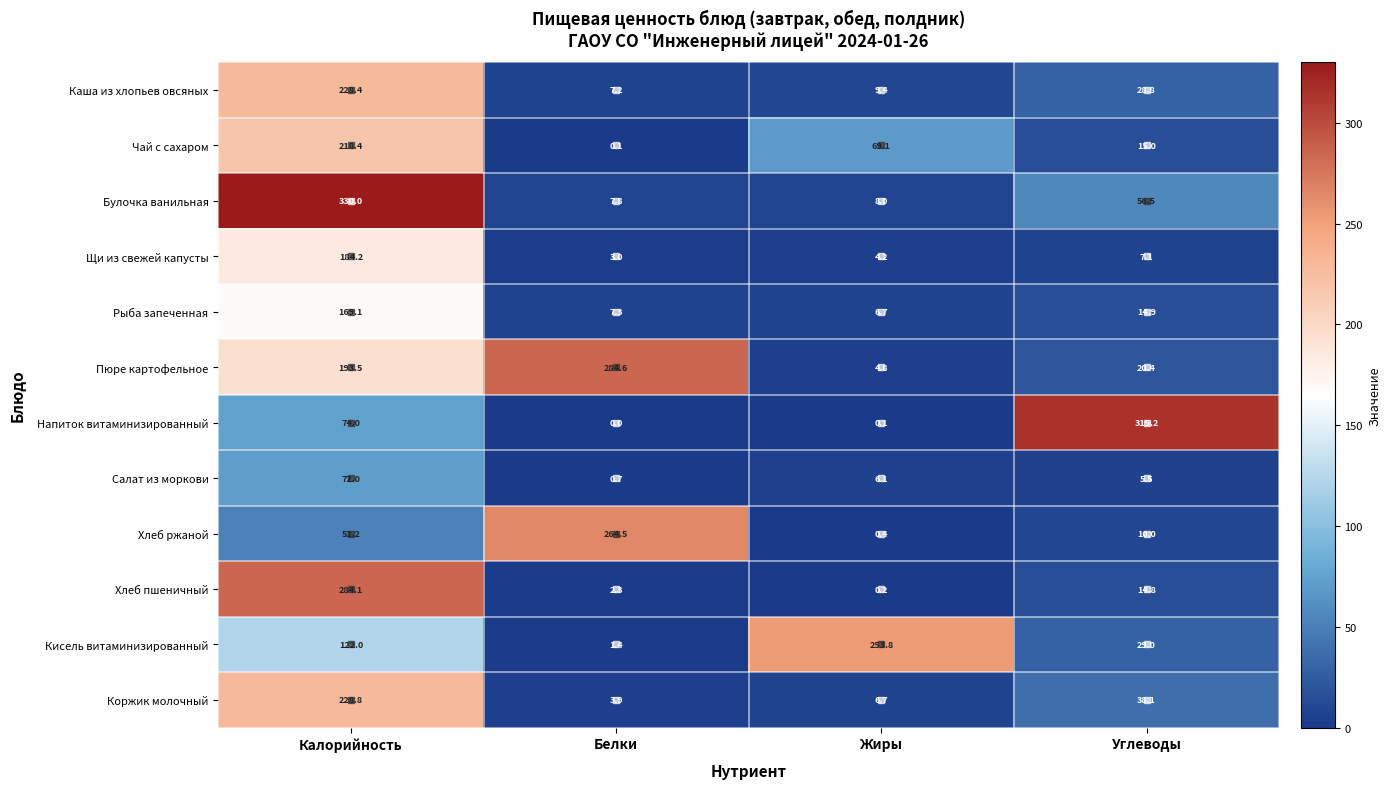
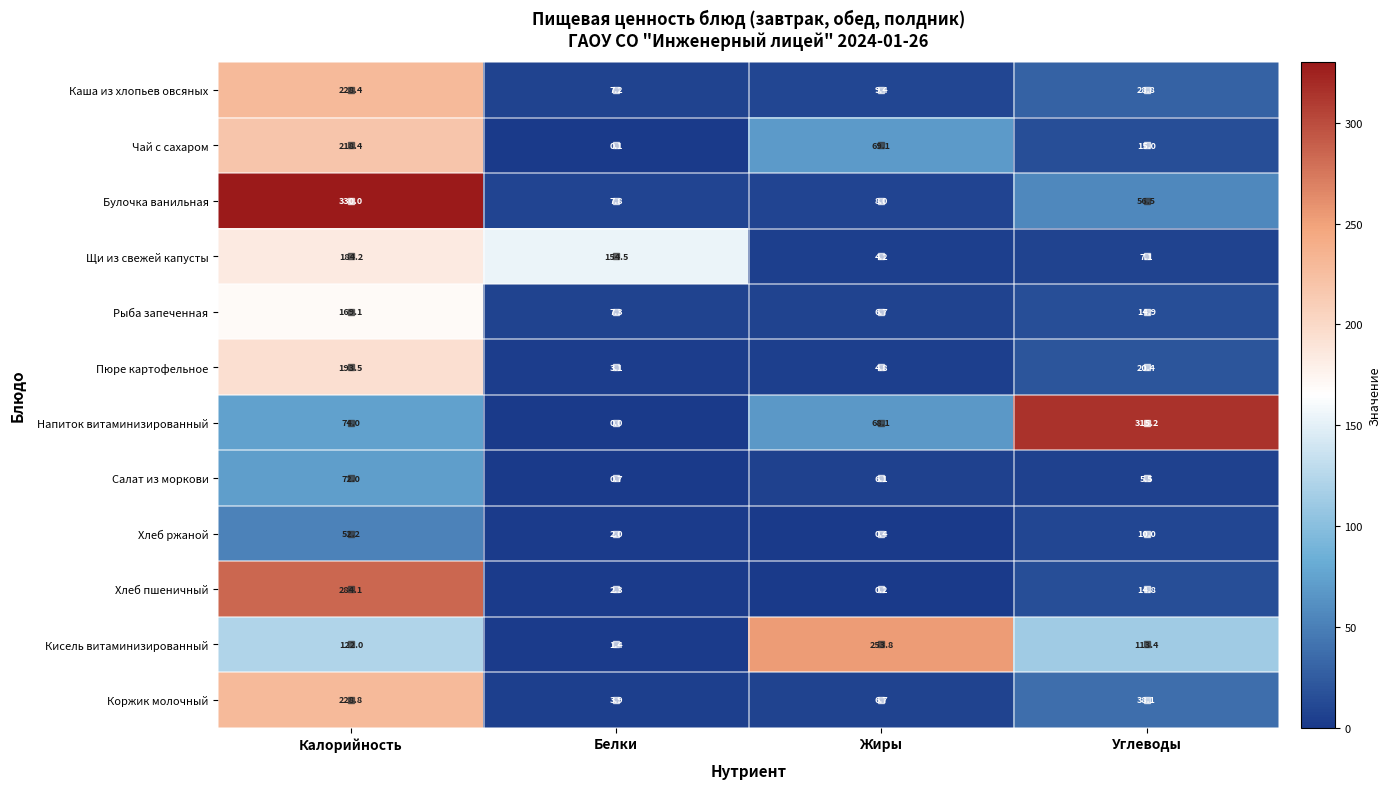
Щи из свежей капусты, Белки: 3.0 -> 154.5
Пюре картофельное, Белки: 284.6 -> 3.1
Напиток витаминизированный, Жиры: 0.1 -> 68.1
Хлеб ржаной, Белки: 264.5 -> 2.0
Кисель витаминизированный, Углеводы: 29.0 -> 113.4
